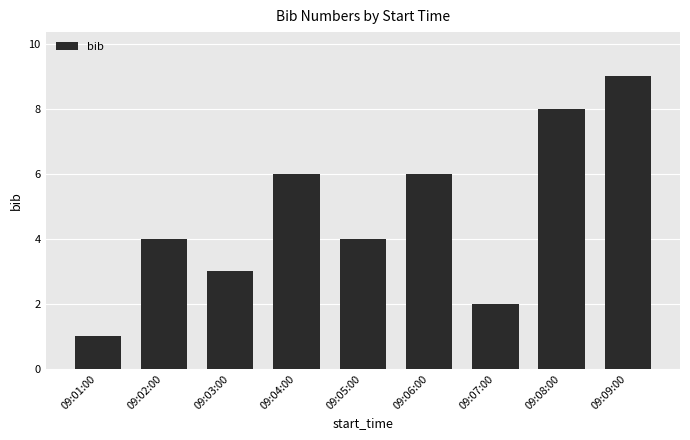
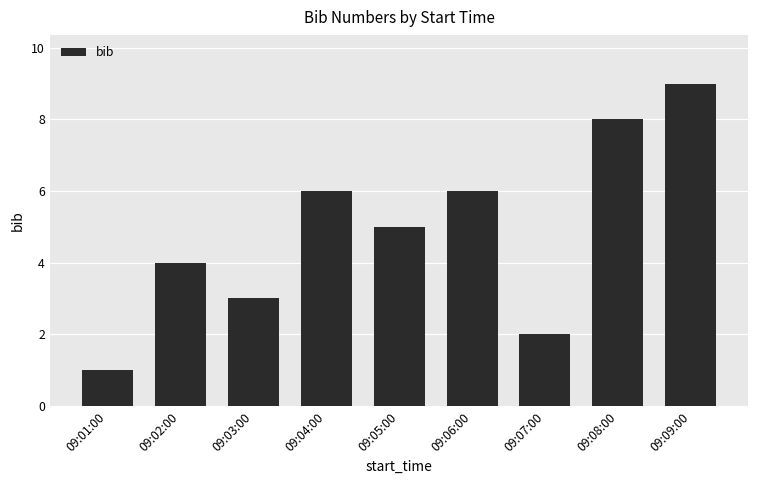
09:05:00: 4 -> 5
